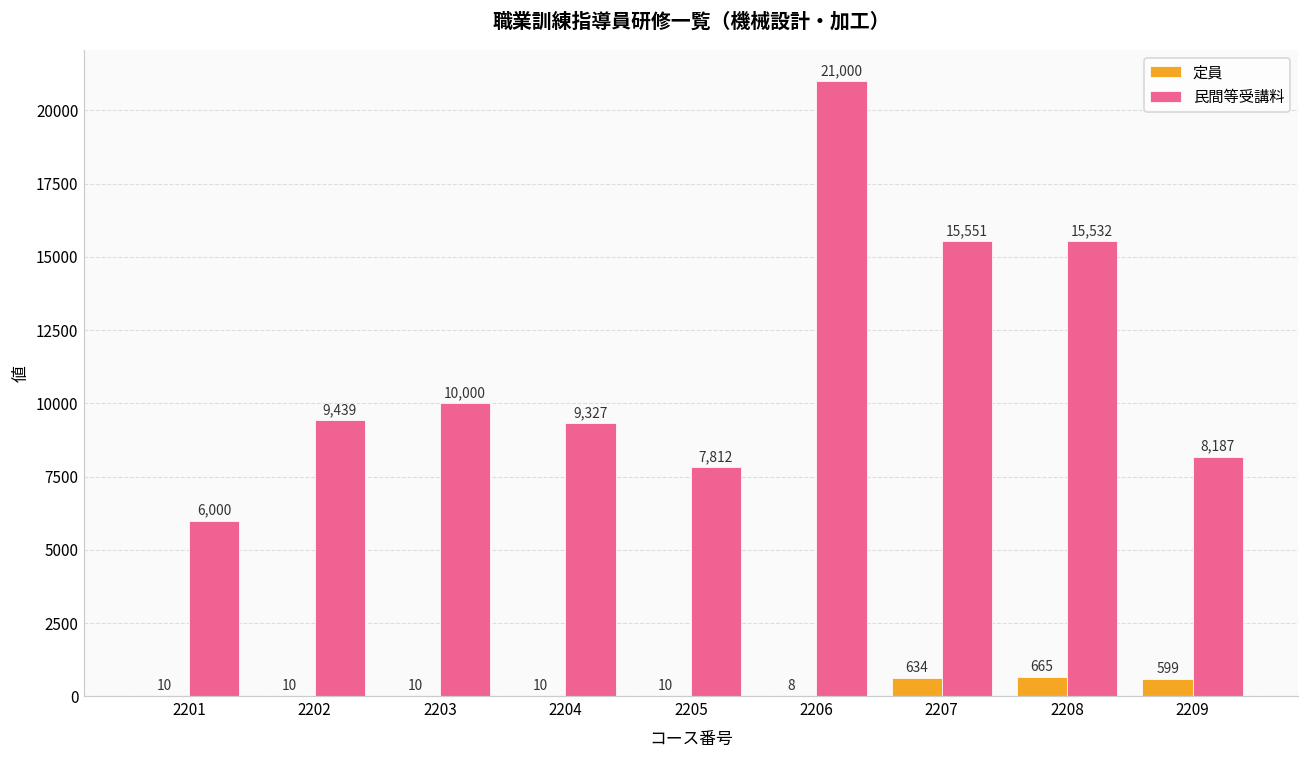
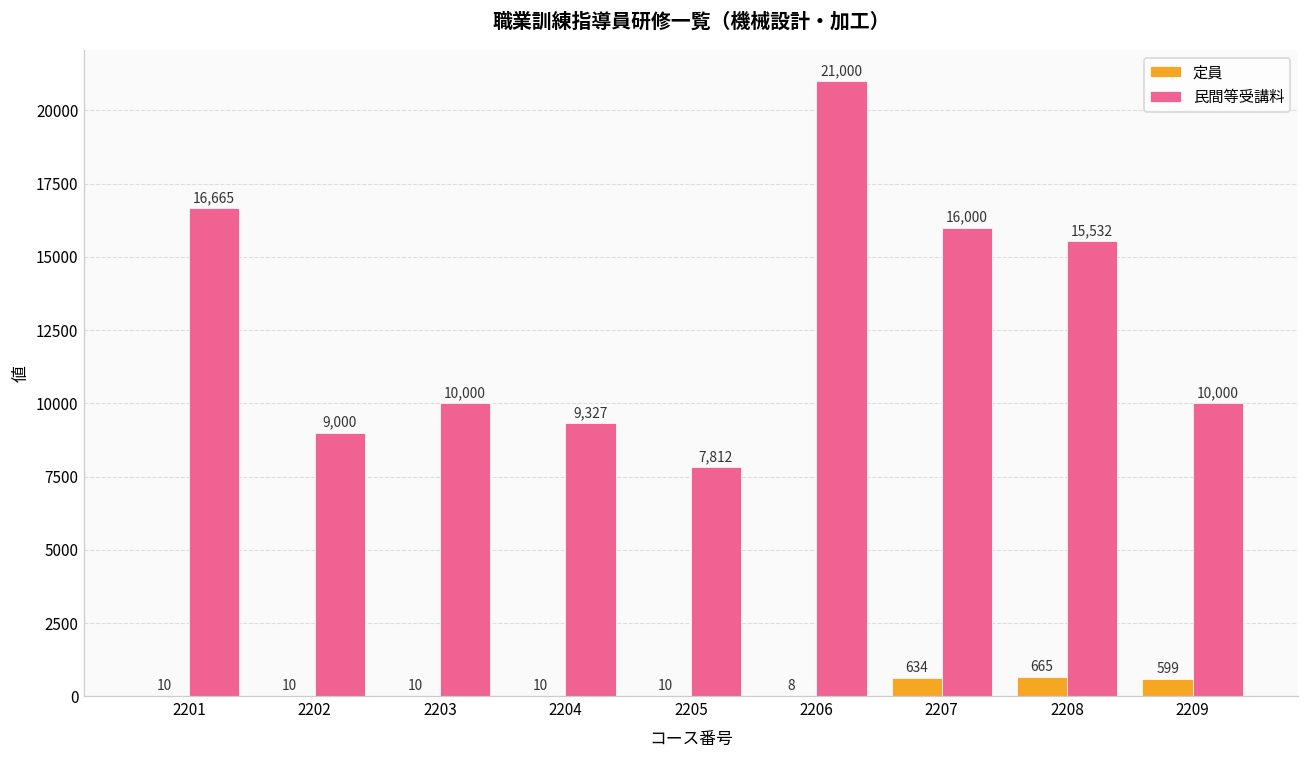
民間等受講料, 2201: 6,000 -> 16,665
民間等受講料, 2202: 9,439 -> 9,000
民間等受講料, 2207: 15,551 -> 16,000
民間等受講料, 2209: 8,187 -> 10,000
